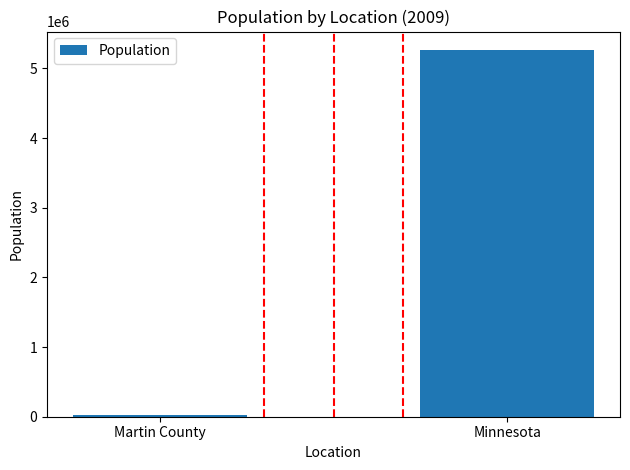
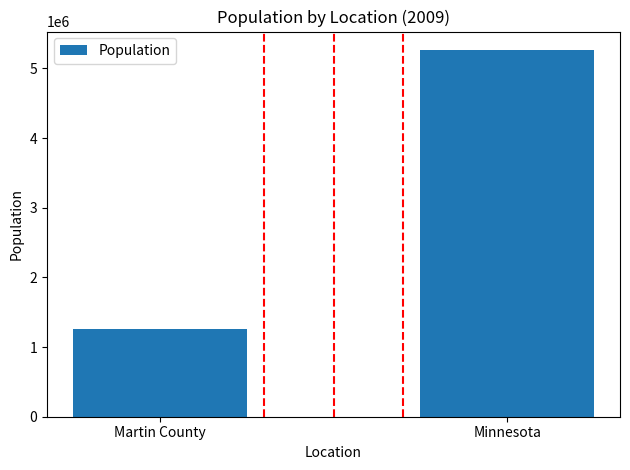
Martin County: 0 -> 1300000
